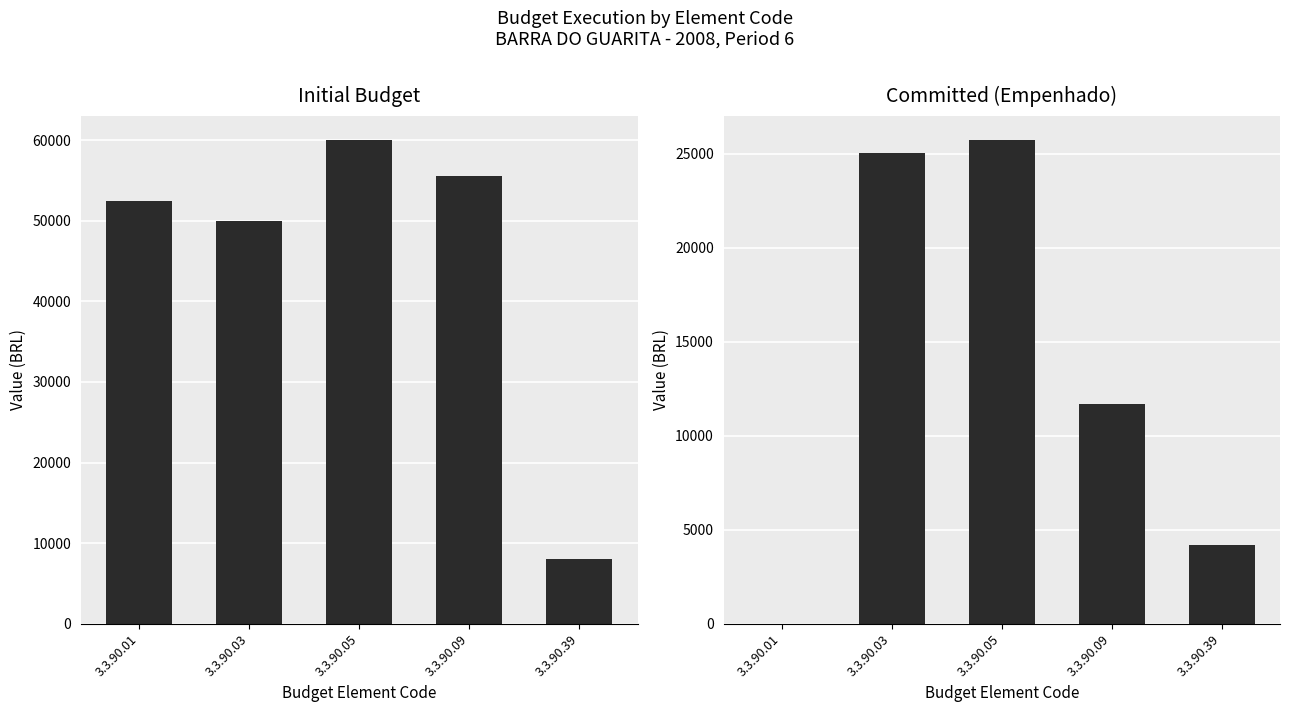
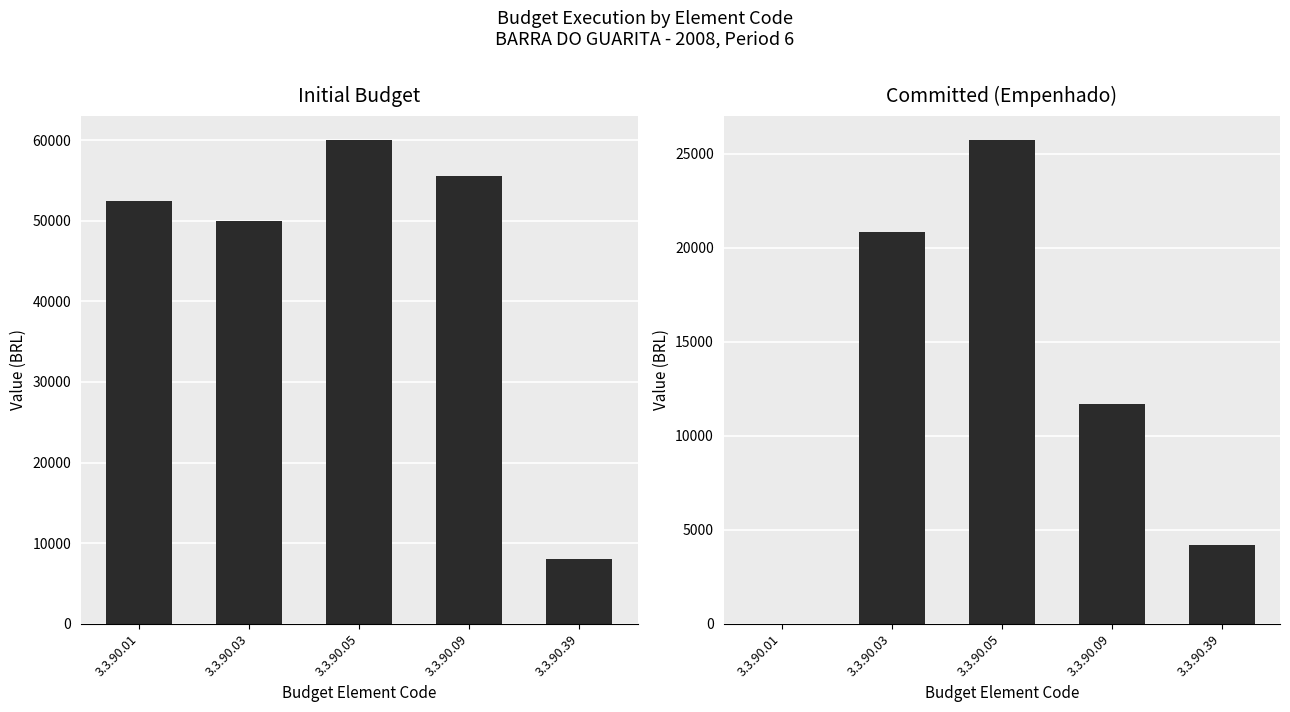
Committed (Empenhado), 3.3.90.03: 25000 -> 20800
